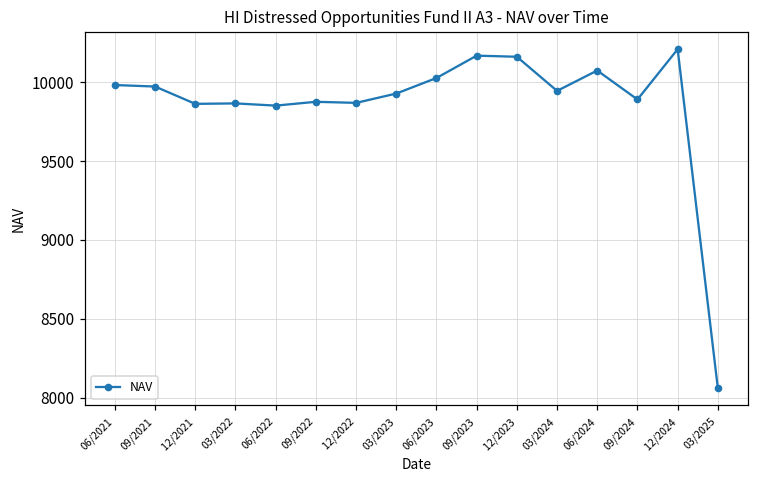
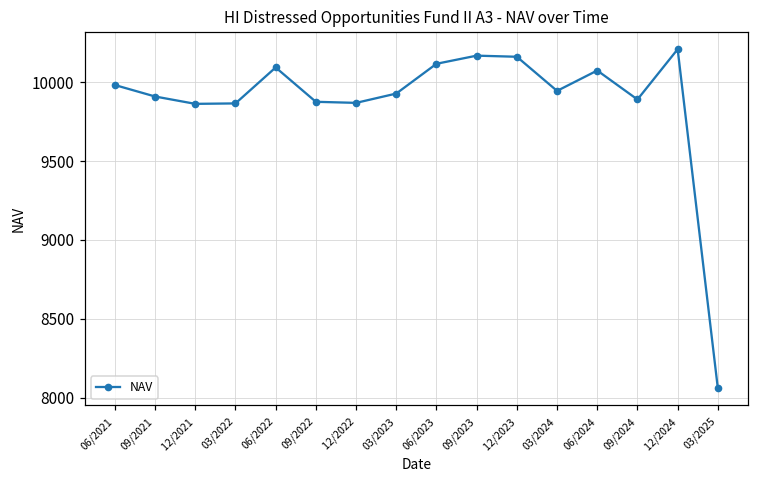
09/2021: 9970 -> 9910
06/2022: 9850 -> 10090
06/2023: 10030 -> 10120
